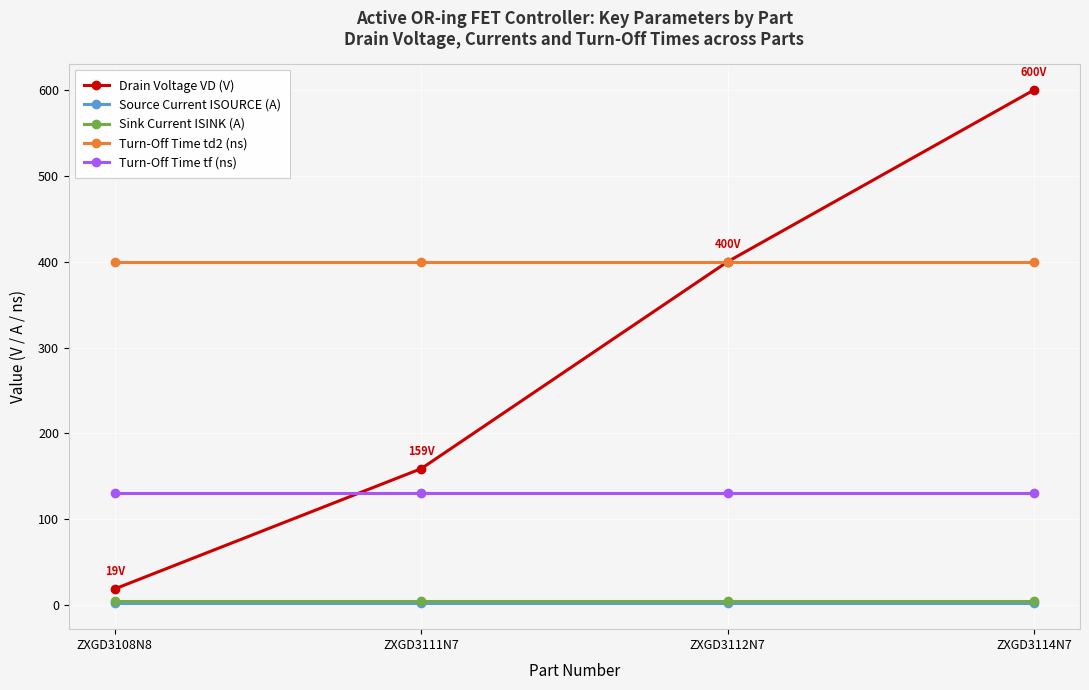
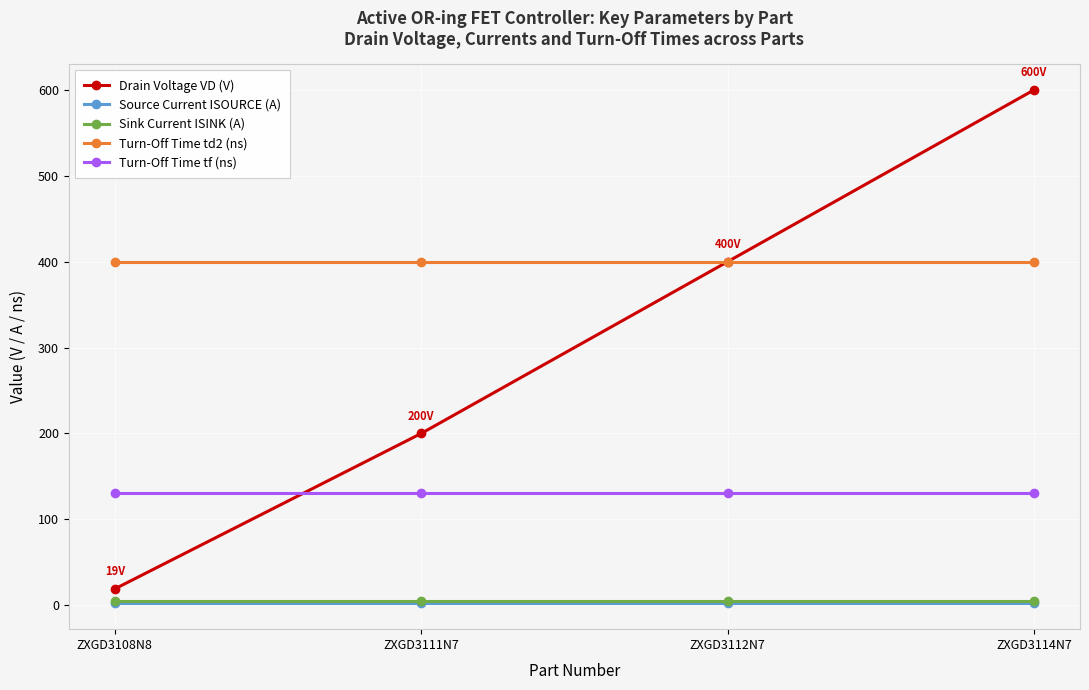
Drain Voltage VD (V), ZXGD3111N7: 159V -> 200V
